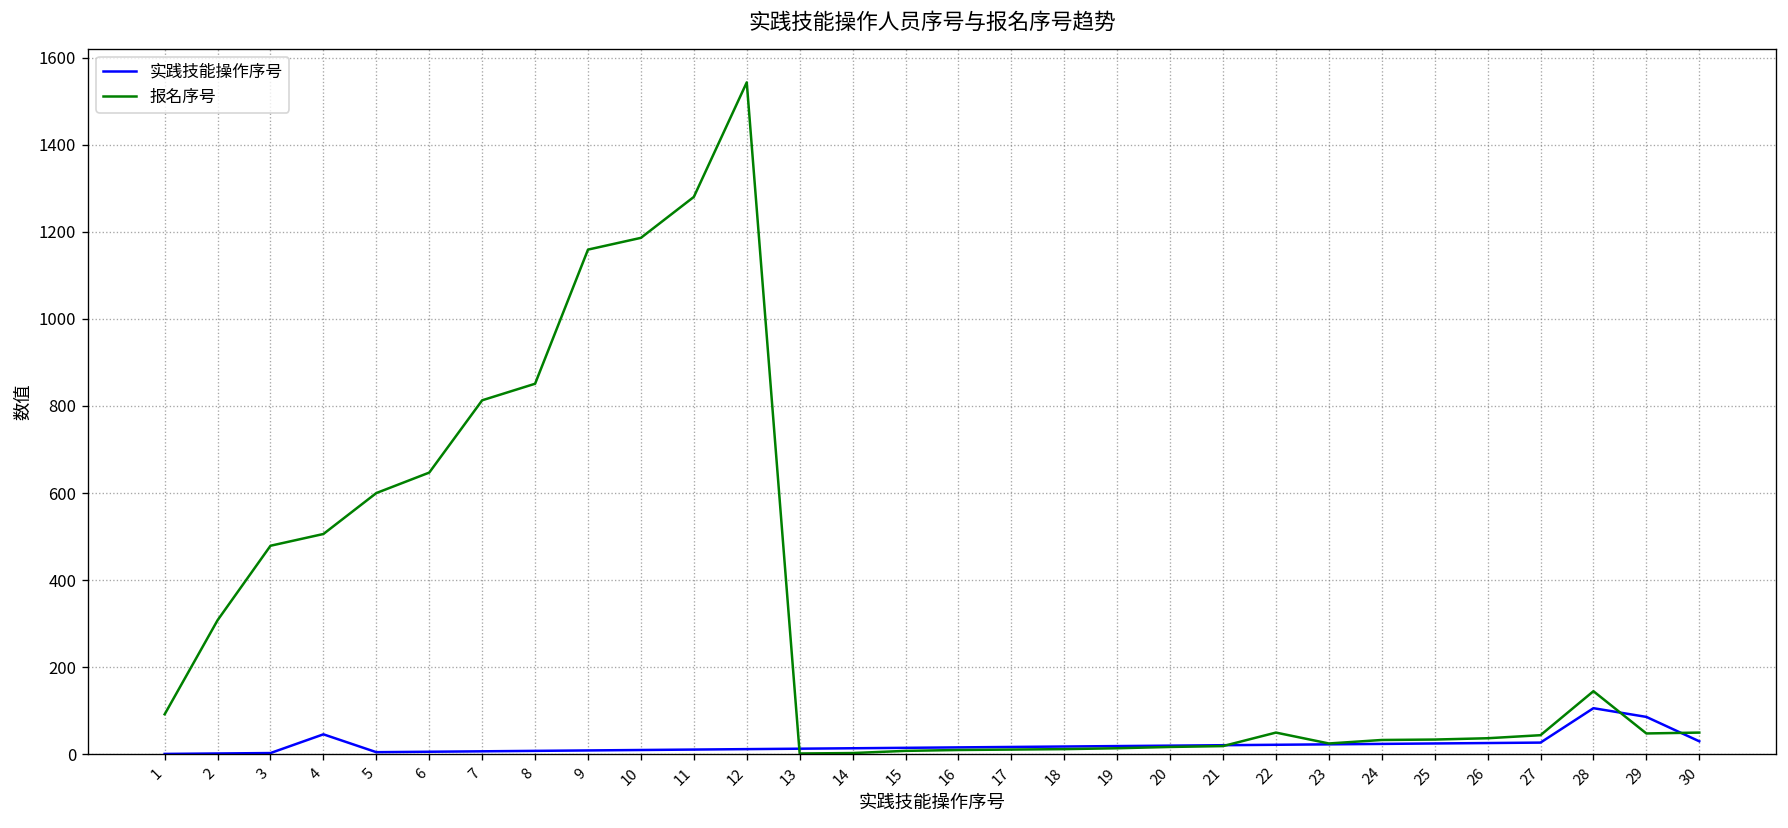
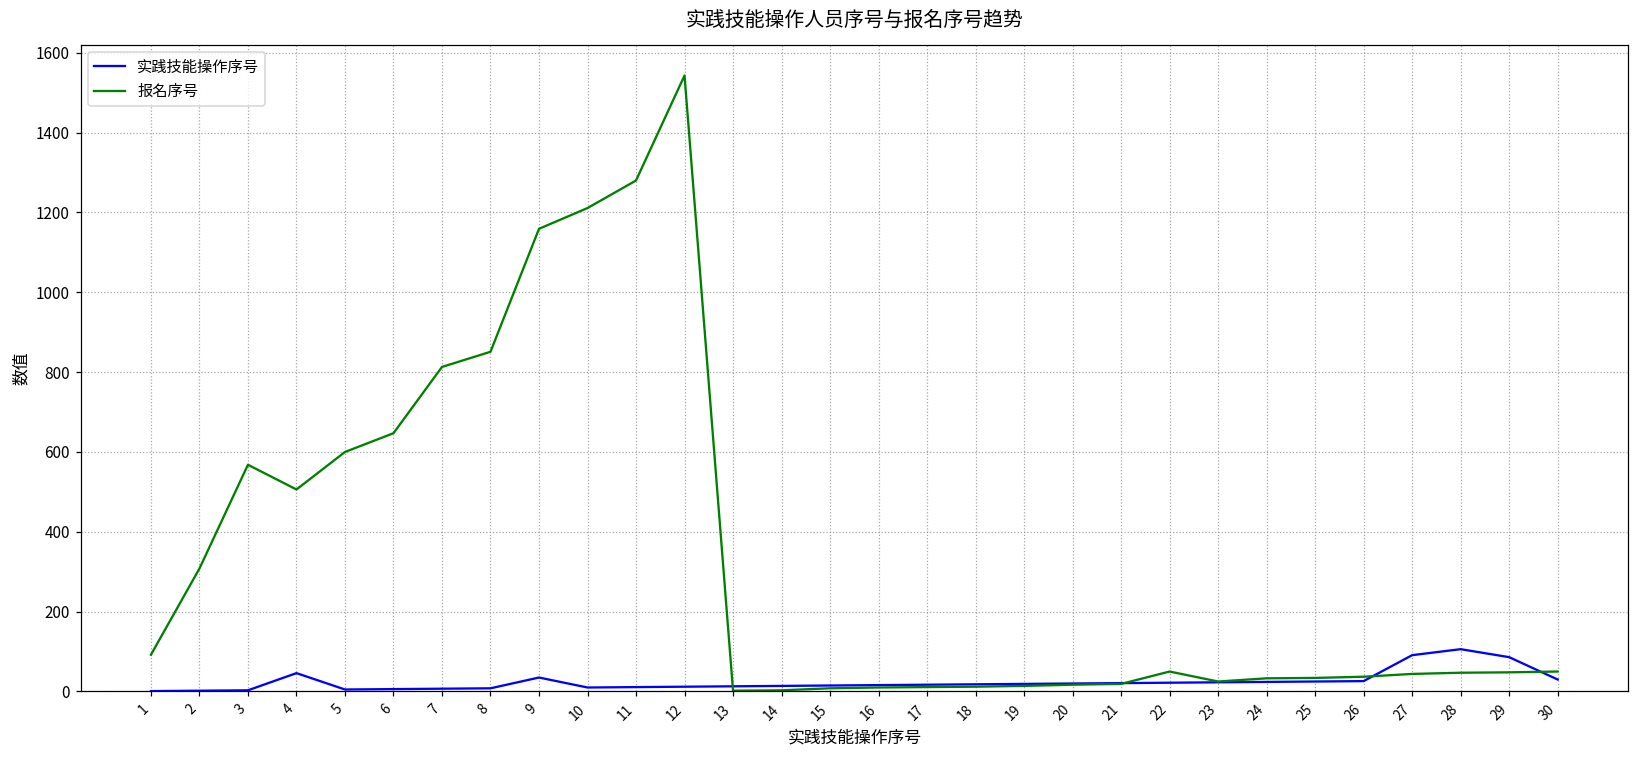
报名序号, 3: 480 -> 570
实践技能操作序号, 9: 10 -> 40
报名序号, 10: 1190 -> 1210
实践技能操作序号, 27: 30 -> 90
报名序号, 28: 150 -> 50
